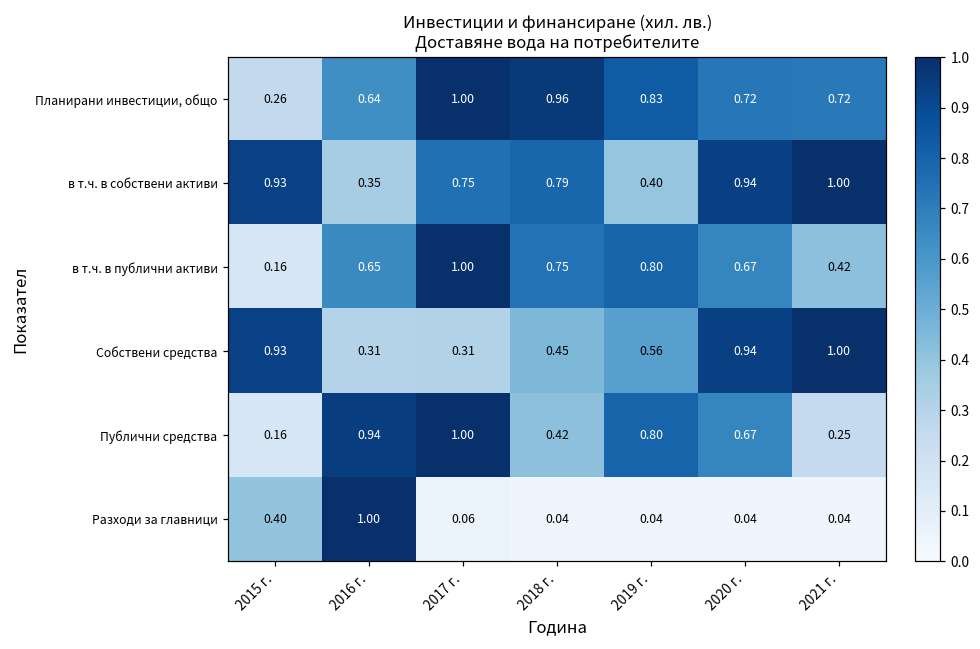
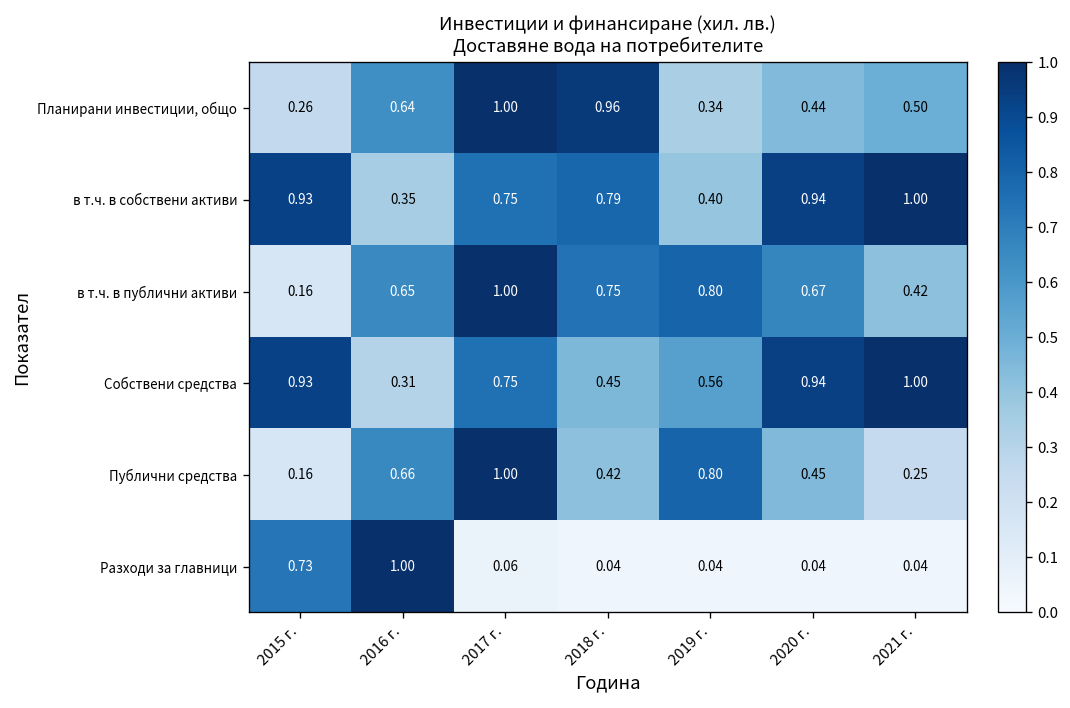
Планирани инвестиции, общо, 2019 г.: 0.83 -> 0.34
Планирани инвестиции, общо, 2020 г.: 0.72 -> 0.44
Планирани инвестиции, общо, 2021 г.: 0.72 -> 0.50
Собствени средства, 2017 г.: 0.31 -> 0.75
Публични средства, 2016 г.: 0.94 -> 0.66
Публични средства, 2020 г.: 0.67 -> 0.45
Разходи за главници, 2015 г.: 0.40 -> 0.73
